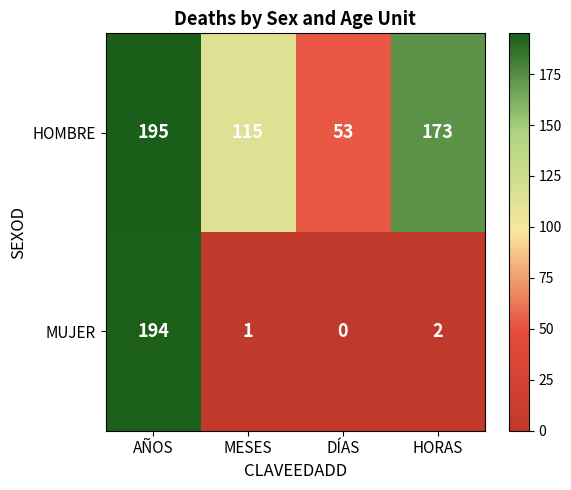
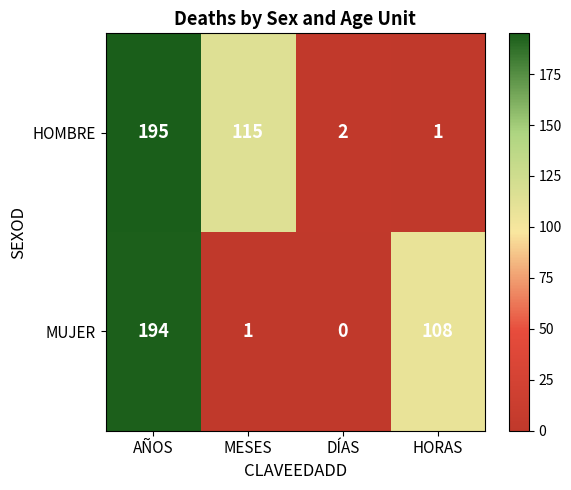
HOMBRE, DÍAS: 53 -> 2
HOMBRE, HORAS: 173 -> 1
MUJER, HORAS: 2 -> 108
